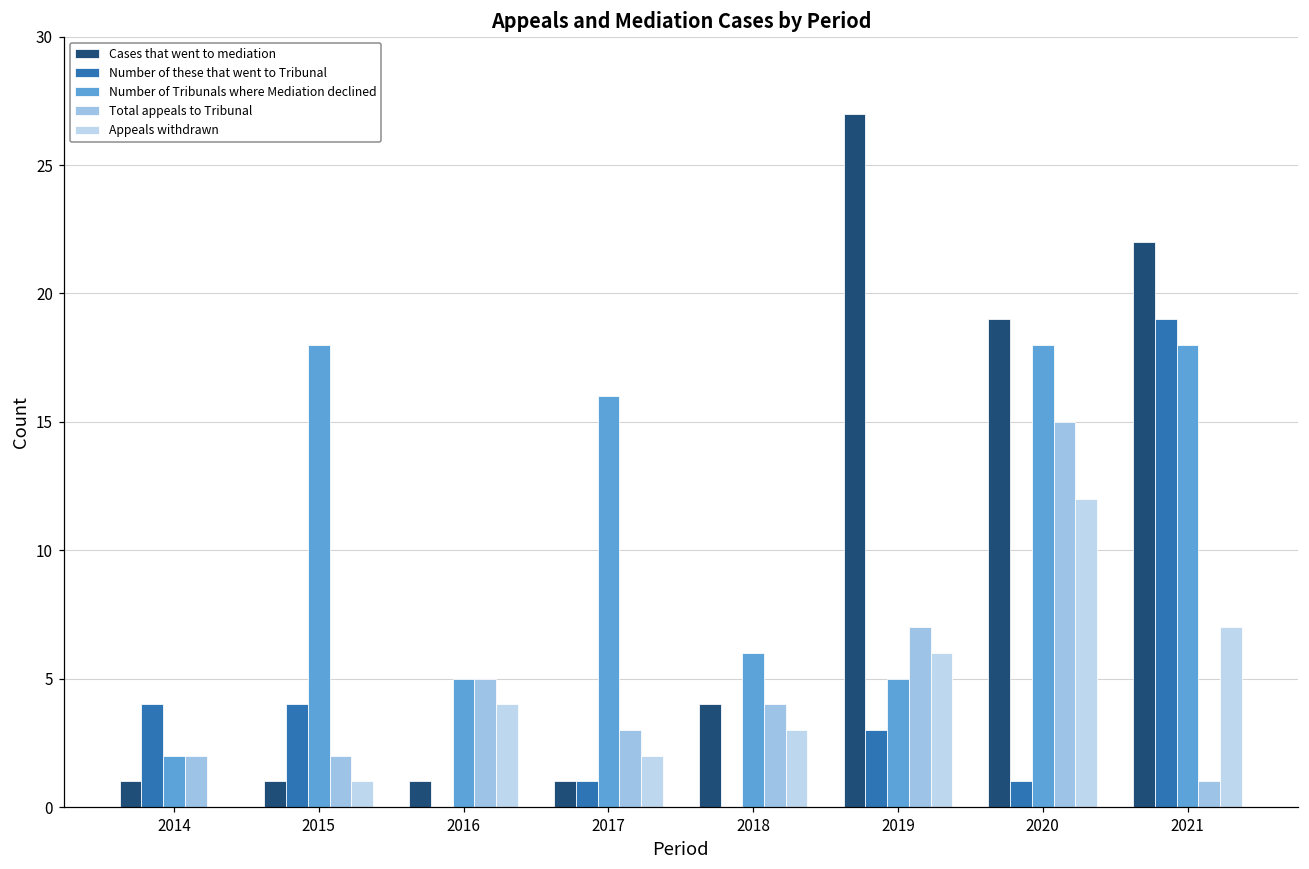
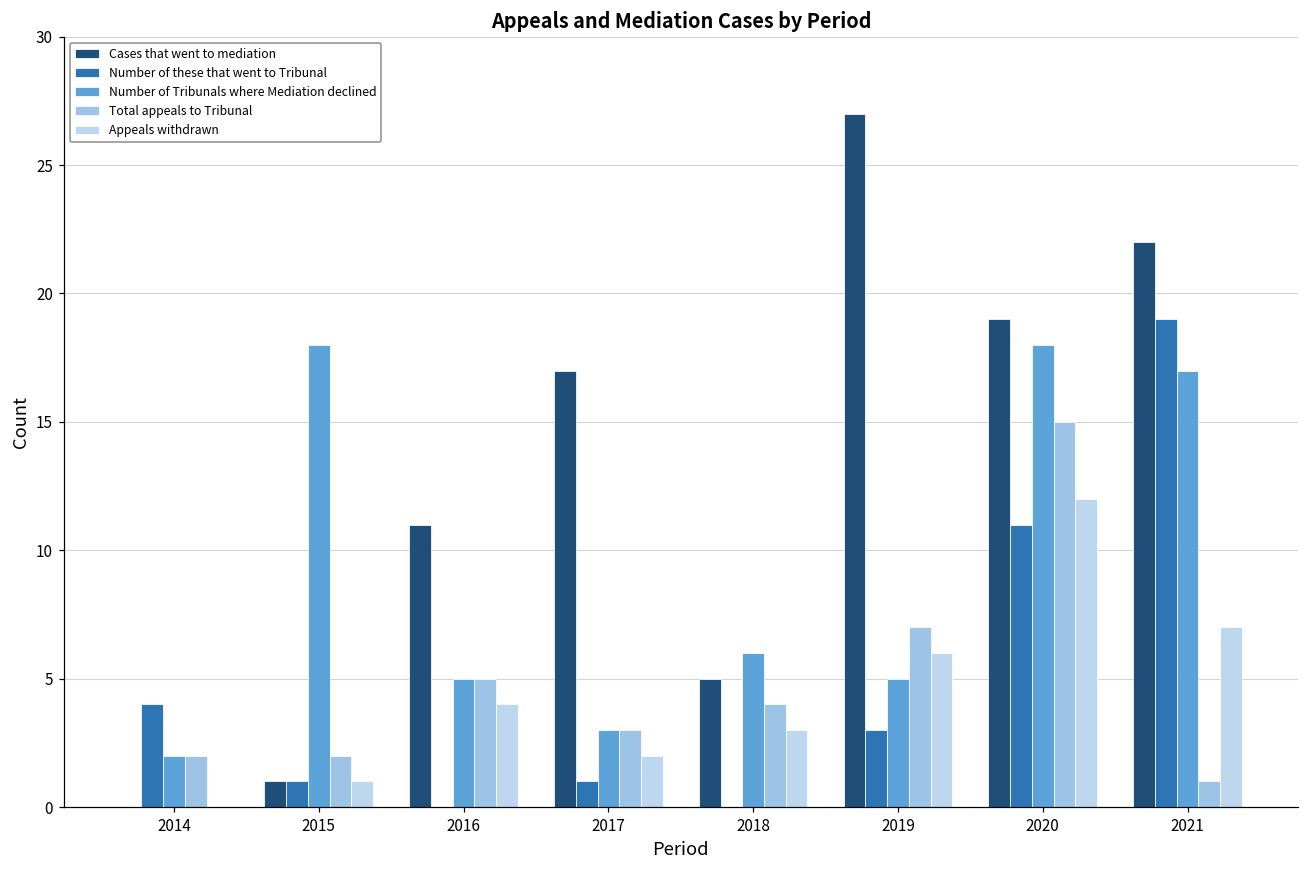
Cases that went to mediation, 2014: 1 -> 0
Number of these that went to Tribunal, 2015: 4 -> 1
Cases that went to mediation, 2016: 1 -> 11
Cases that went to mediation, 2017: 1 -> 17
Number of Tribunals where Mediation declined, 2017: 16 -> 3
Cases that went to mediation, 2018: 4 -> 5
Number of these that went to Tribunal, 2020: 1 -> 11
Number of Tribunals where Mediation declined, 2021: 18 -> 17
